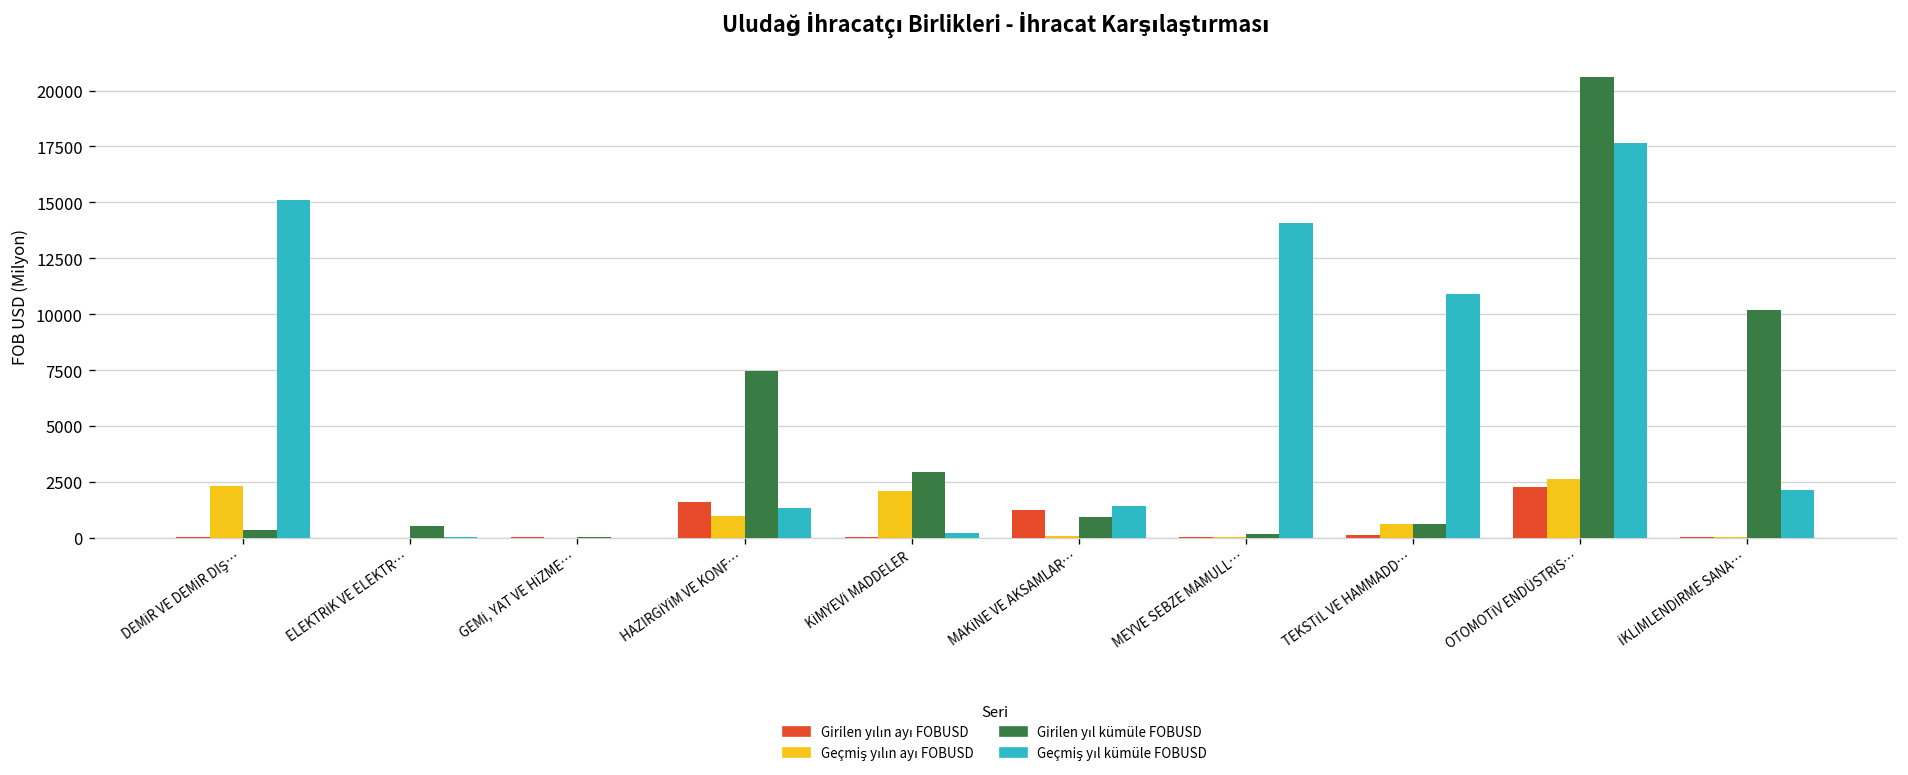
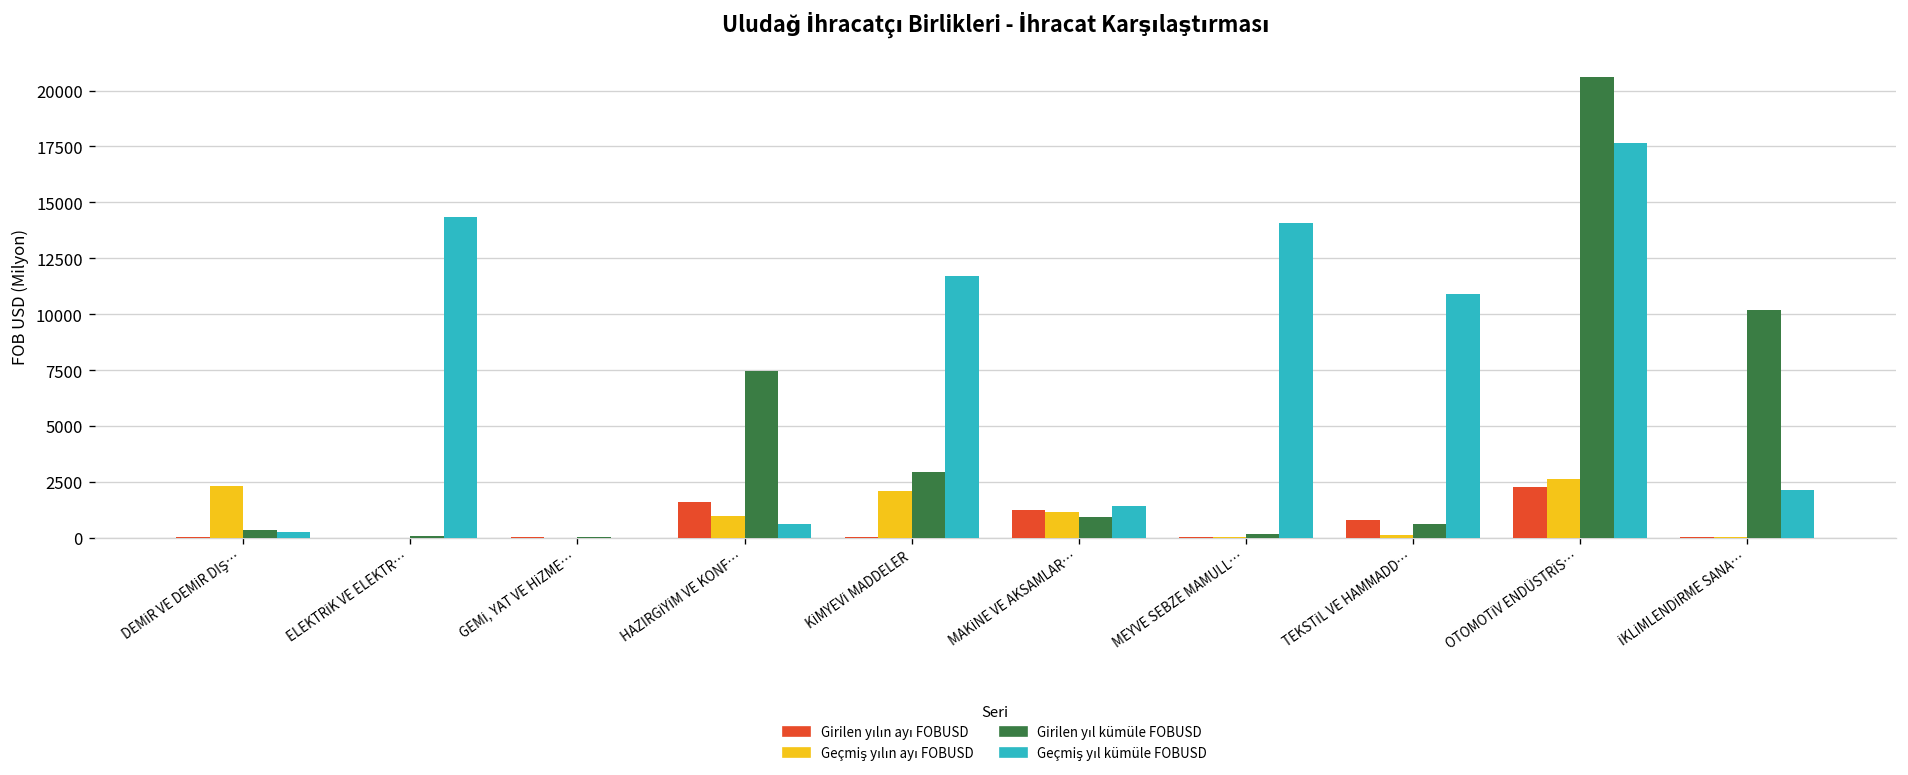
Geçmiş yıl kümüle FOBUSD, DEMİR VE DEMİR DIŞ…: 15100 -> 300
Girilen yıl kümüle FOBUSD, ELEKTRİK VE ELEKTR…: 500 -> 100
Geçmiş yıl kümüle FOBUSD, ELEKTRİK VE ELEKTR…: 0 -> 14300
Geçmiş yıl kümüle FOBUSD, HAZIRGİYİM VE KONF…: 1300 -> 600
Geçmiş yıl kümüle FOBUSD, KİMYEVİ MADDELER: 200 -> 11700
Geçmiş yılın ayı FOBUSD, MAKİNE VE AKSAMLAR…: 100 -> 1200
Girilen yılın ayı FOBUSD, TEKSTİL VE HAMMADD…: 100 -> 800
Geçmiş yılın ayı FOBUSD, TEKSTİL VE HAMMADD…: 600 -> 100
